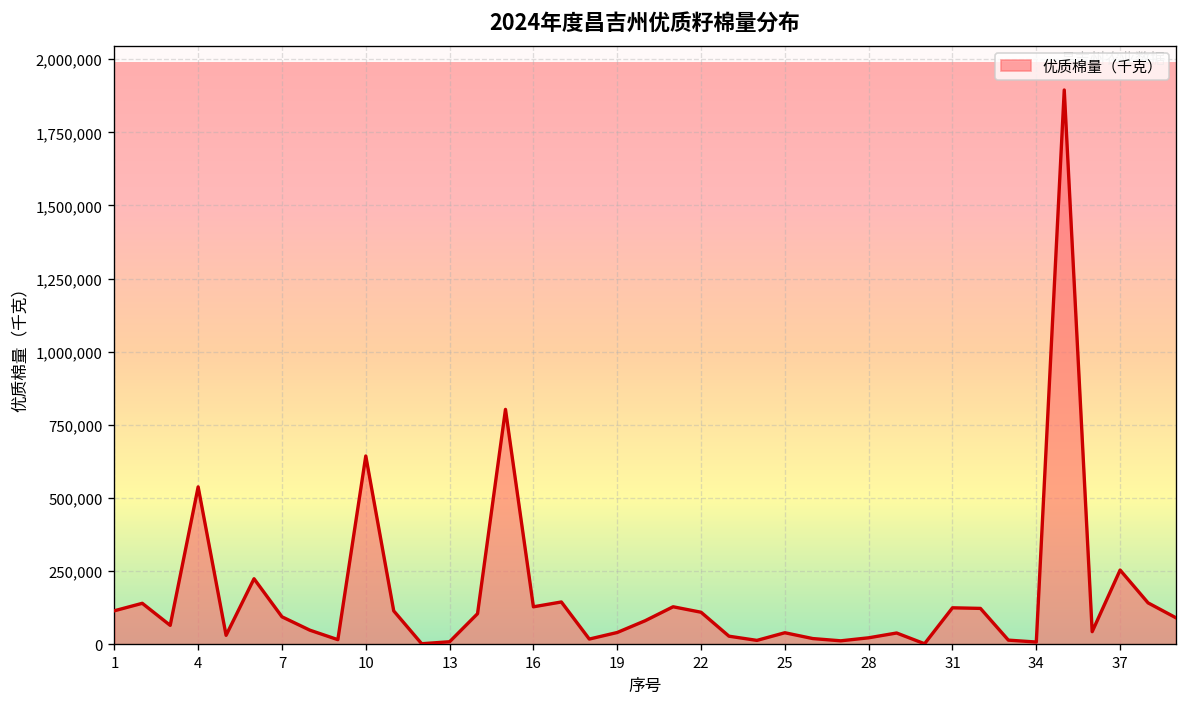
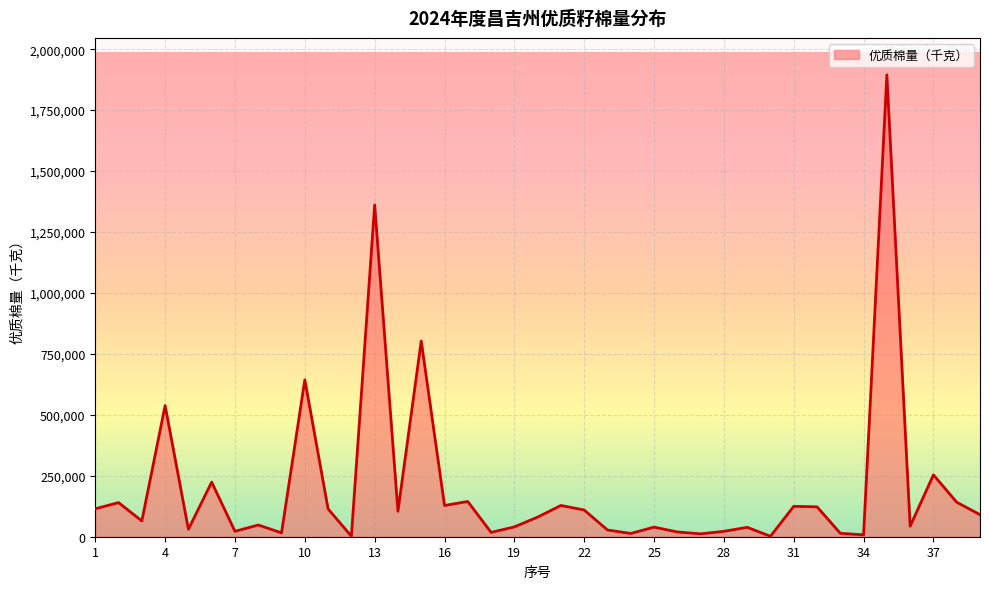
7: 90,000 -> 20,000
13: 10,000 -> 1,360,000
